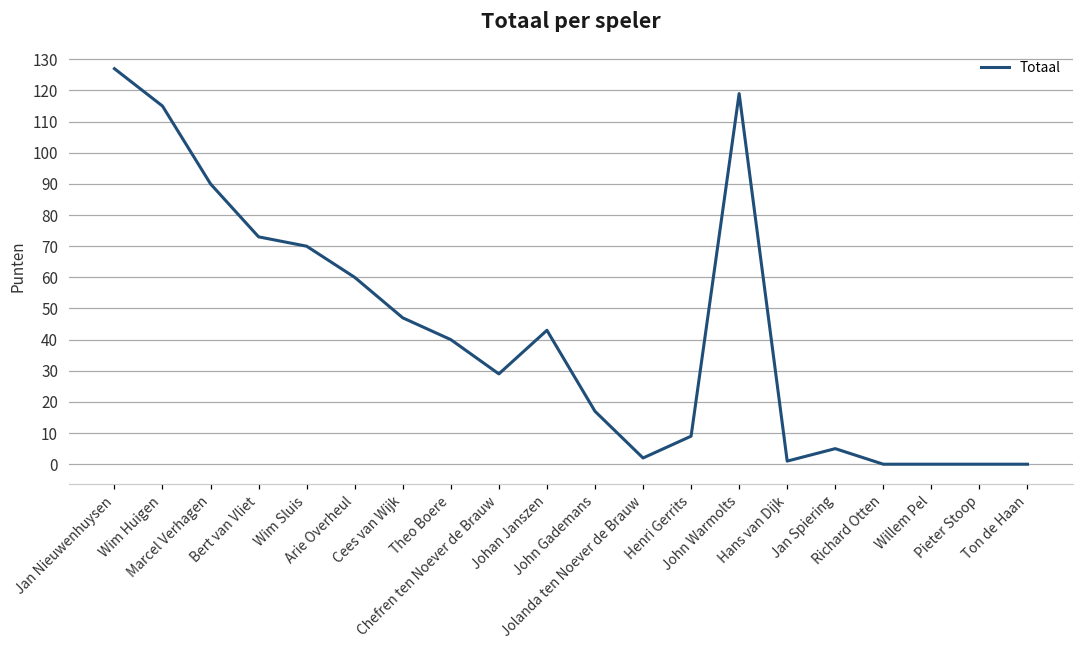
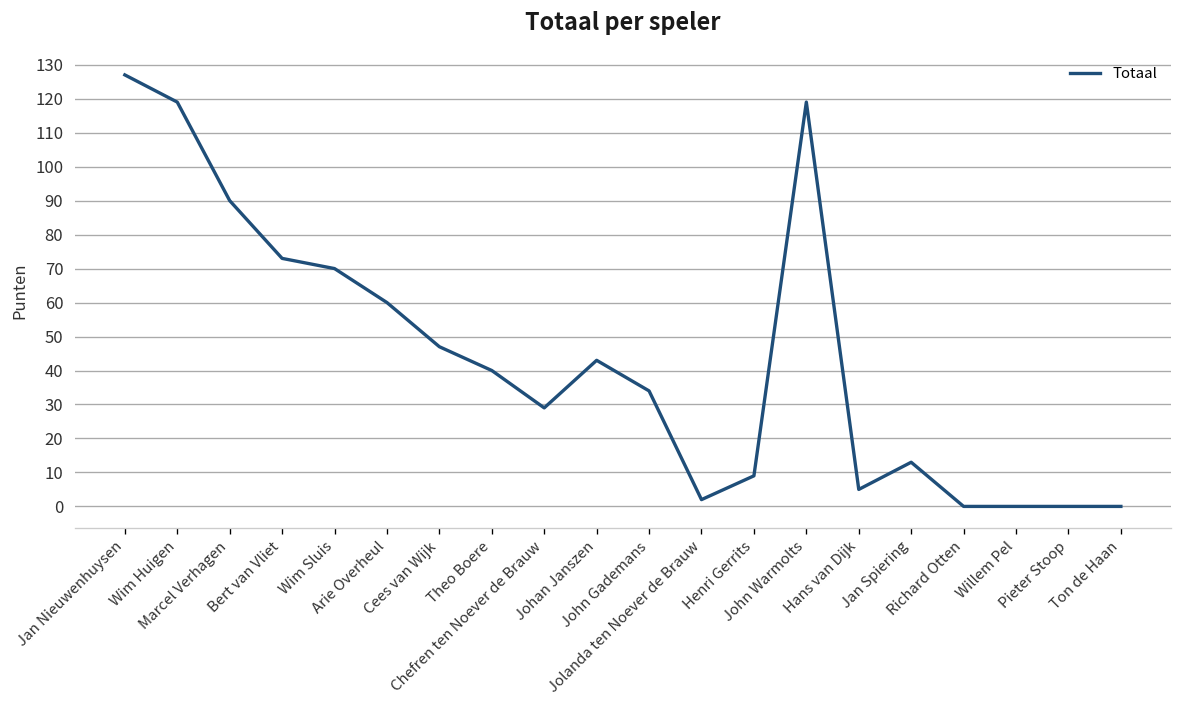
Wim Huigen: 115 -> 119
John Gademans: 17 -> 34
Hans van Dijk: 1 -> 5
Jan Spiering: 5 -> 13
